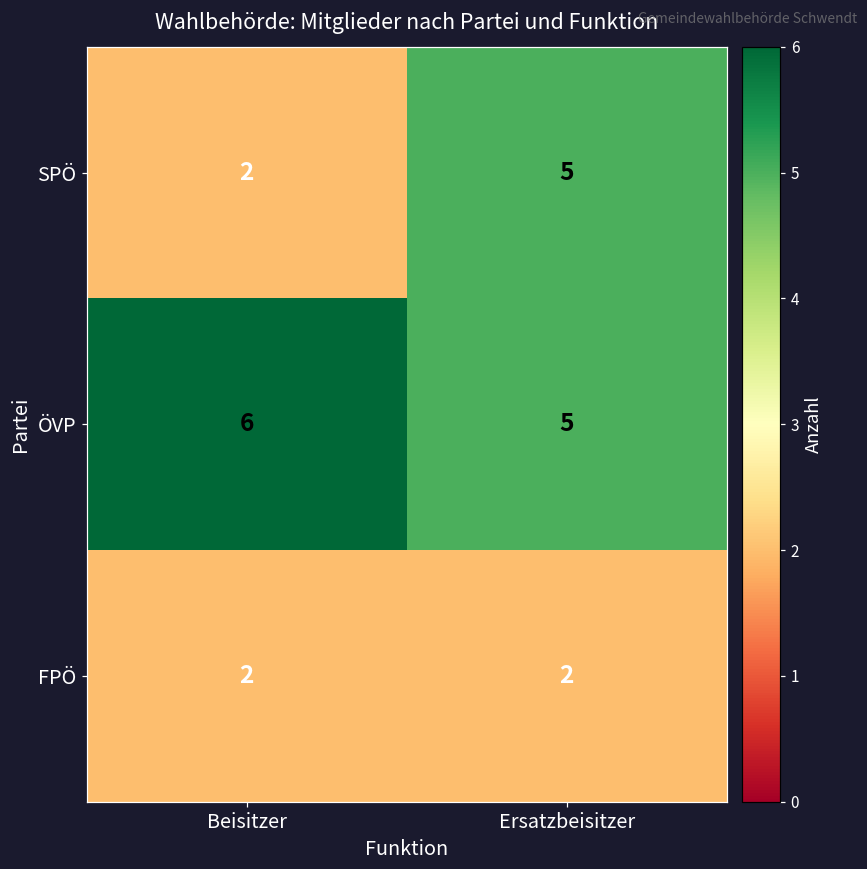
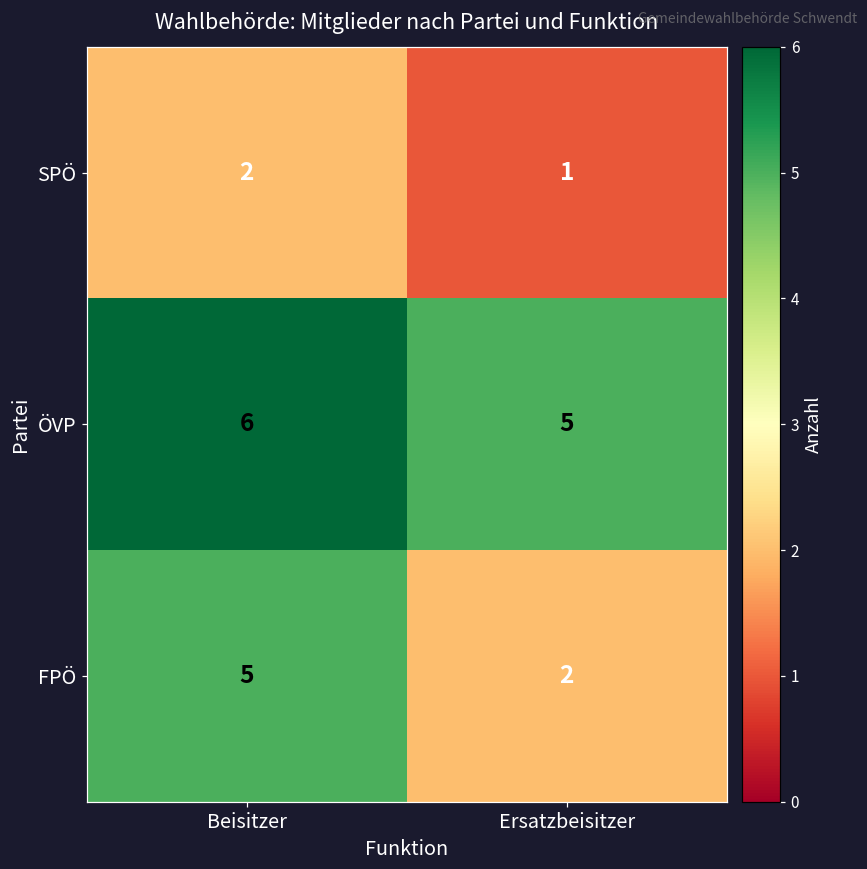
SPÖ, Ersatzbeisitzer: 5 -> 1
FPÖ, Beisitzer: 2 -> 5
